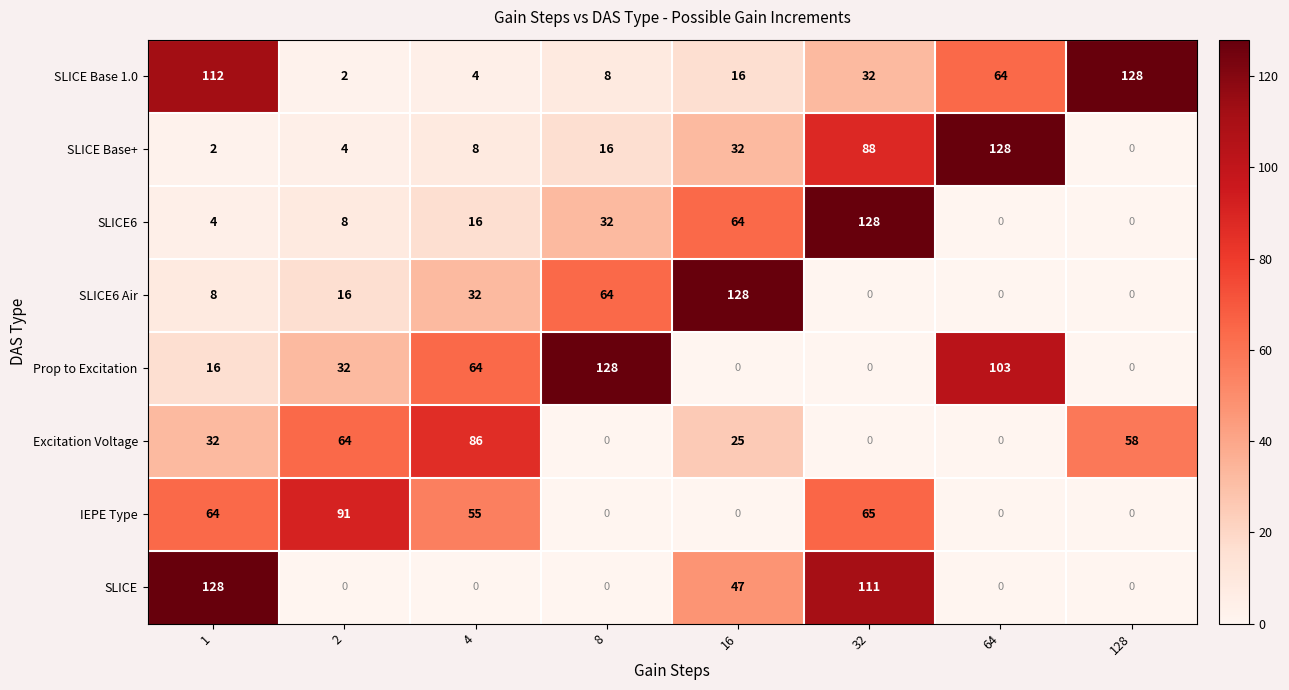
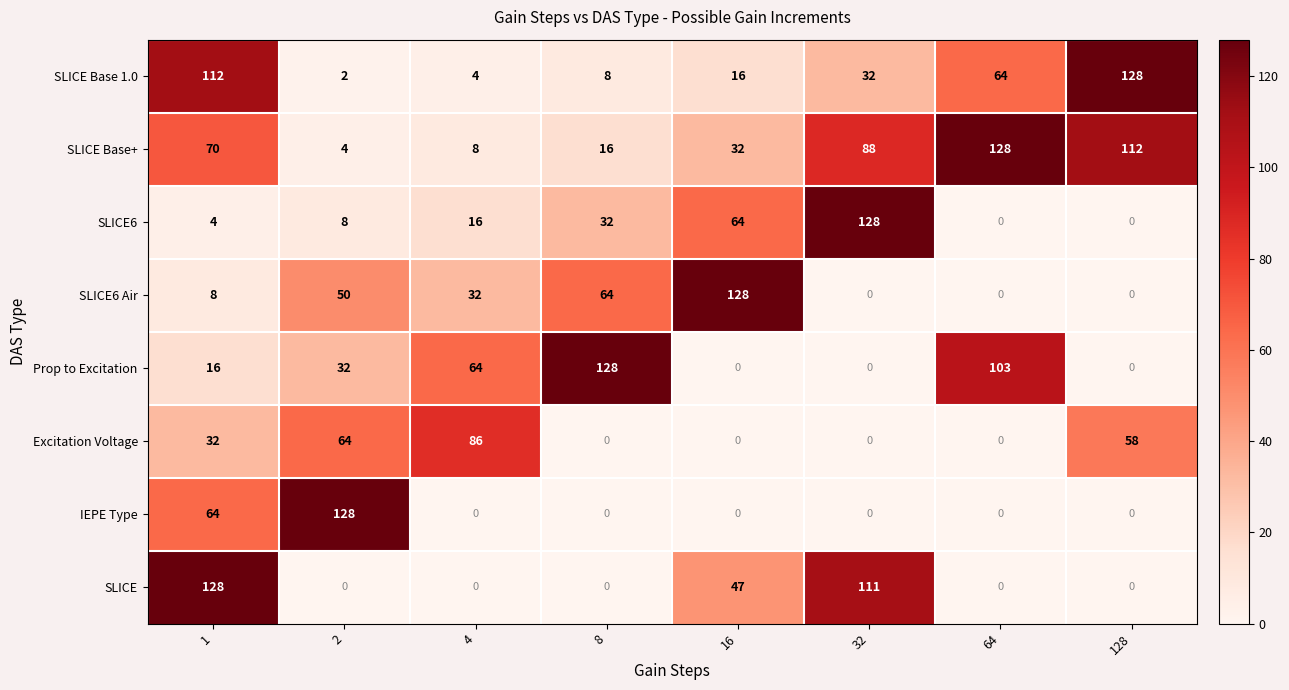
SLICE Base+, 1: 2 -> 70
SLICE Base+, 128: 0 -> 112
SLICE6 Air, 2: 16 -> 50
Excitation Voltage, 16: 25 -> 0
IEPE Type, 2: 91 -> 128
IEPE Type, 4: 55 -> 0
IEPE Type, 32: 65 -> 0
